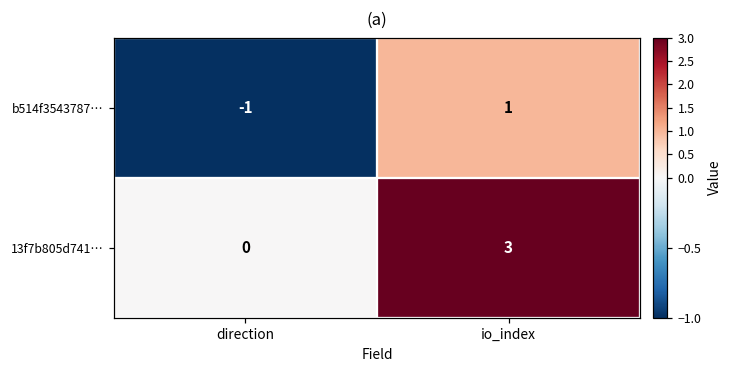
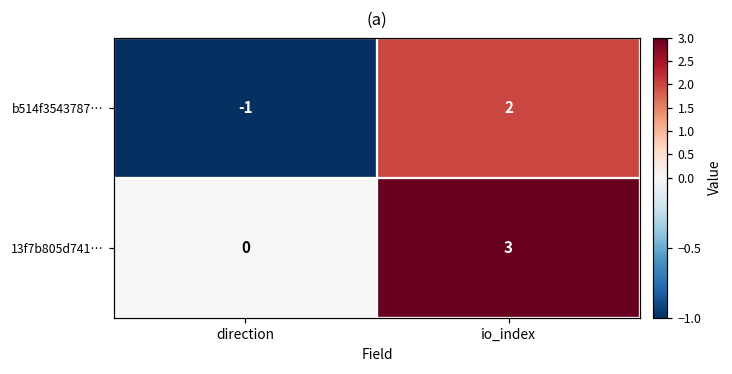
b514f3543787…, io_index: 1 -> 2
